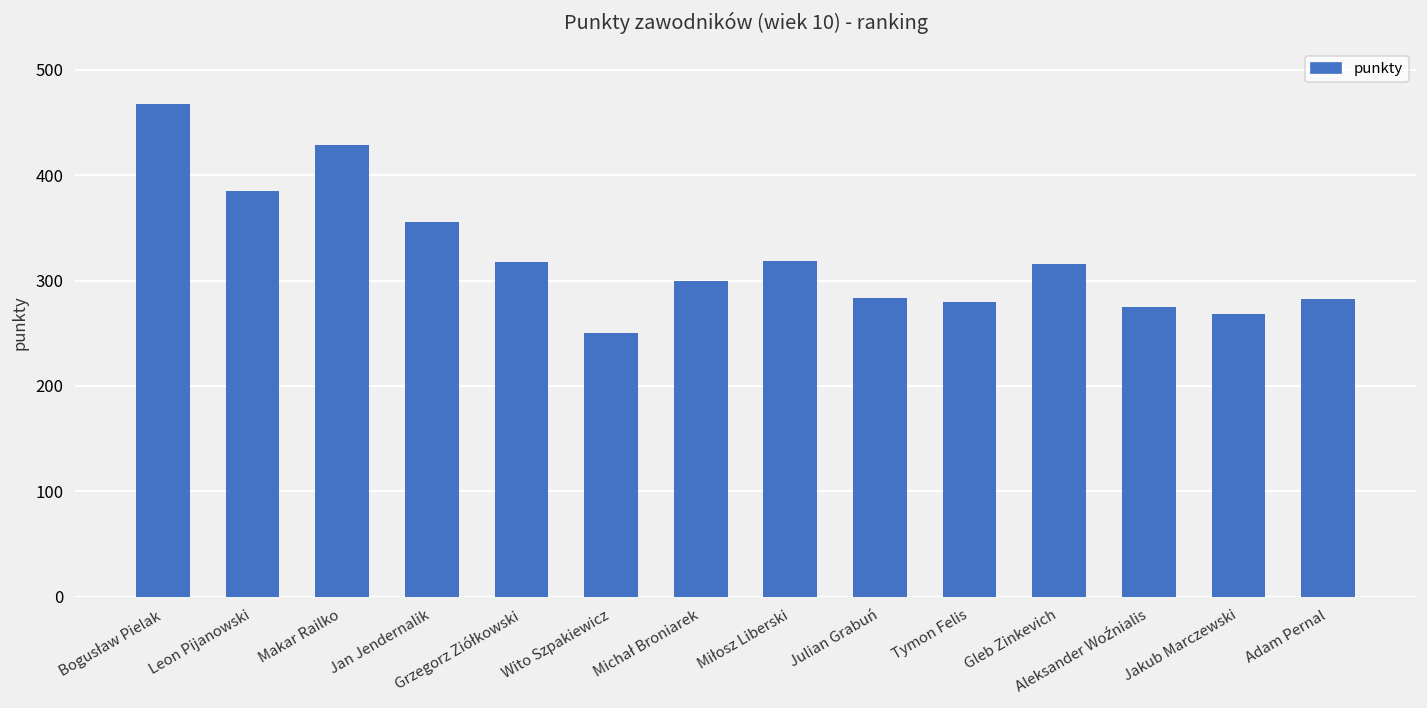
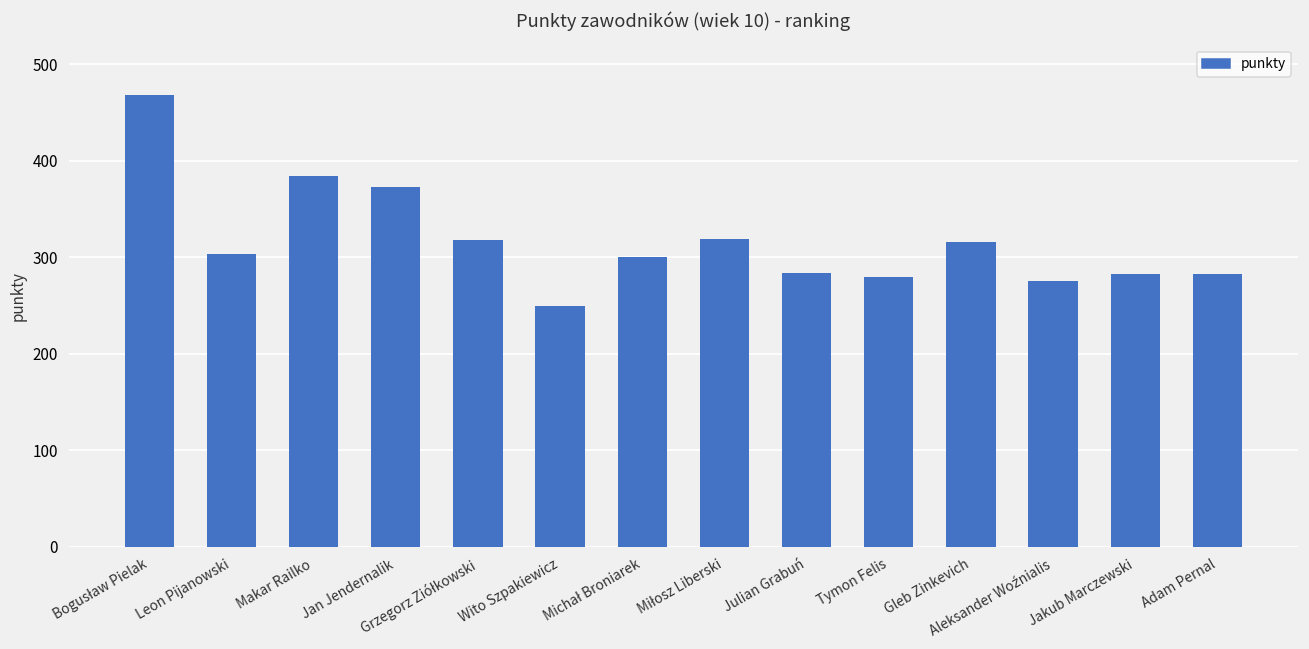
Leon Pijanowski: 390 -> 300
Makar Railko: 430 -> 380
Jan Jendernalik: 360 -> 370
Jakub Marczewski: 270 -> 280
